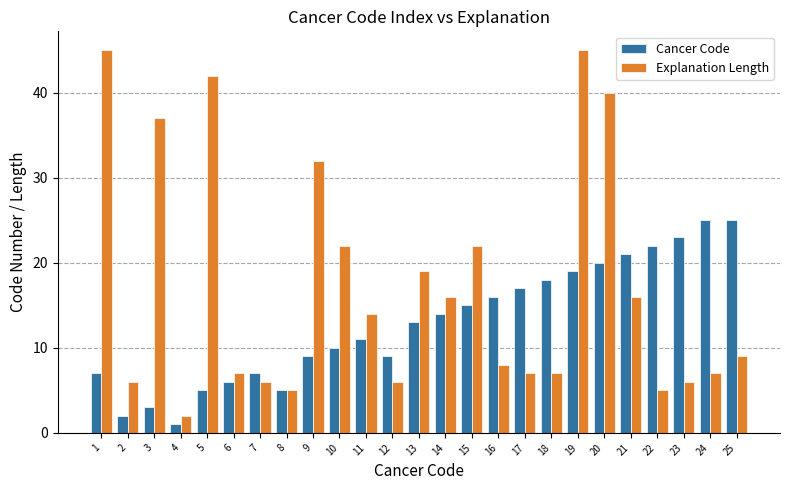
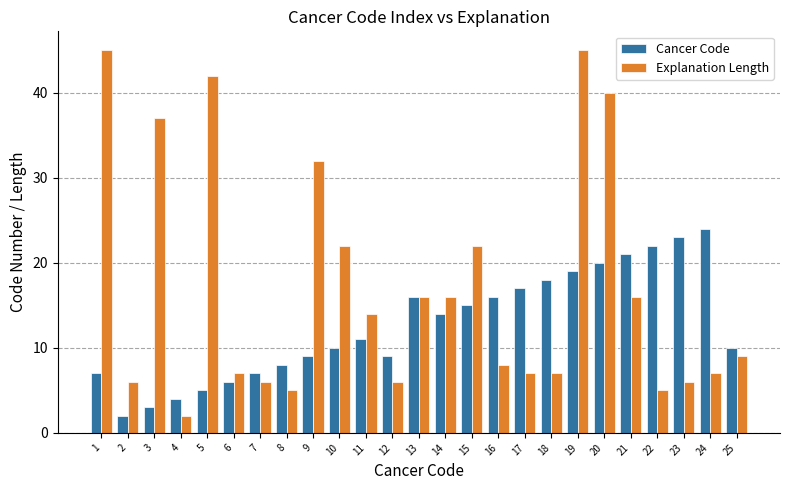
Cancer Code, 4: 1 -> 4
Cancer Code, 8: 5 -> 8
Cancer Code, 13: 13 -> 16
Explanation Length, 13: 19 -> 16
Cancer Code, 24: 25 -> 24
Cancer Code, 25: 25 -> 10
